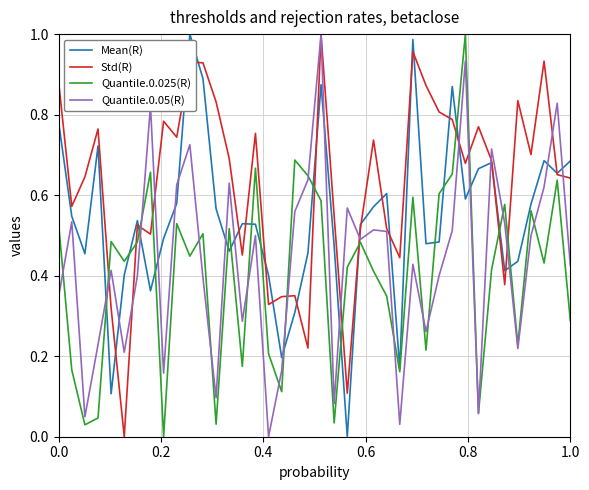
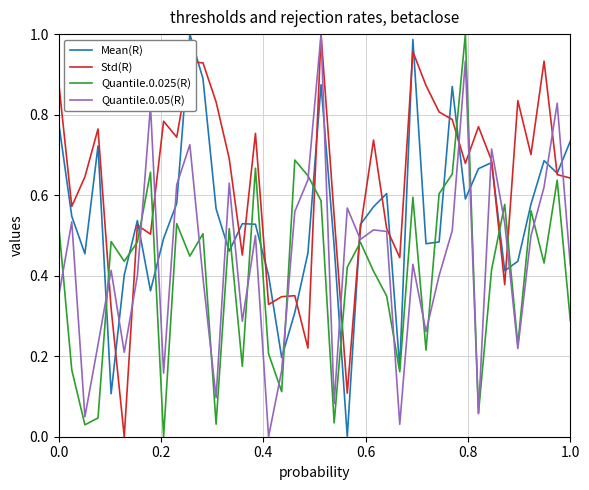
Mean(R), 1.0: 0.68 -> 0.73
